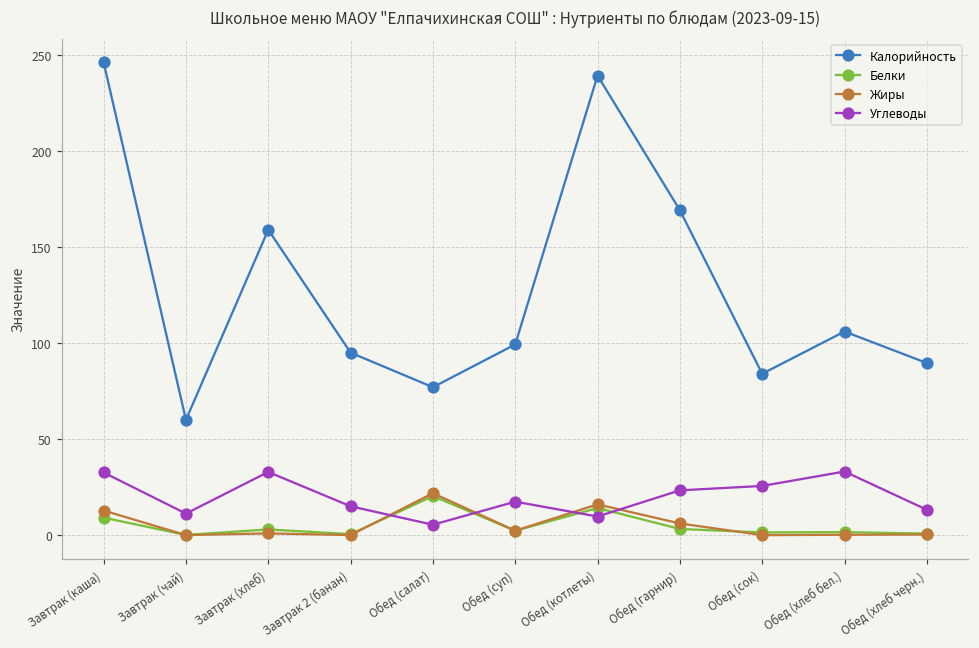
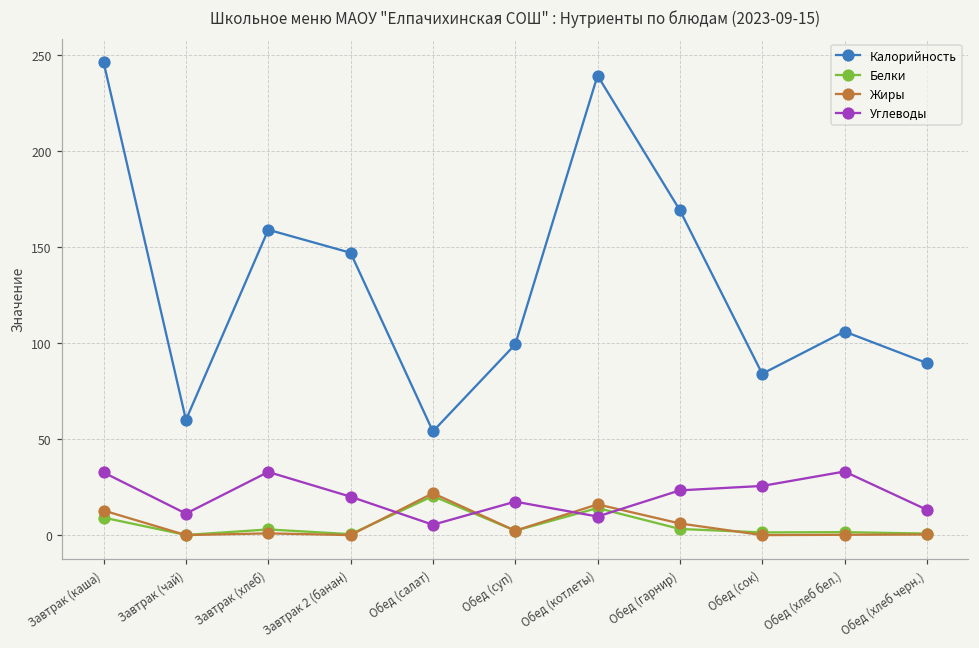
Калорийность, Завтрак 2 (банан): 95 -> 147
Углеводы, Завтрак 2 (банан): 15 -> 20
Калорийность, Обед (салат): 77 -> 54
